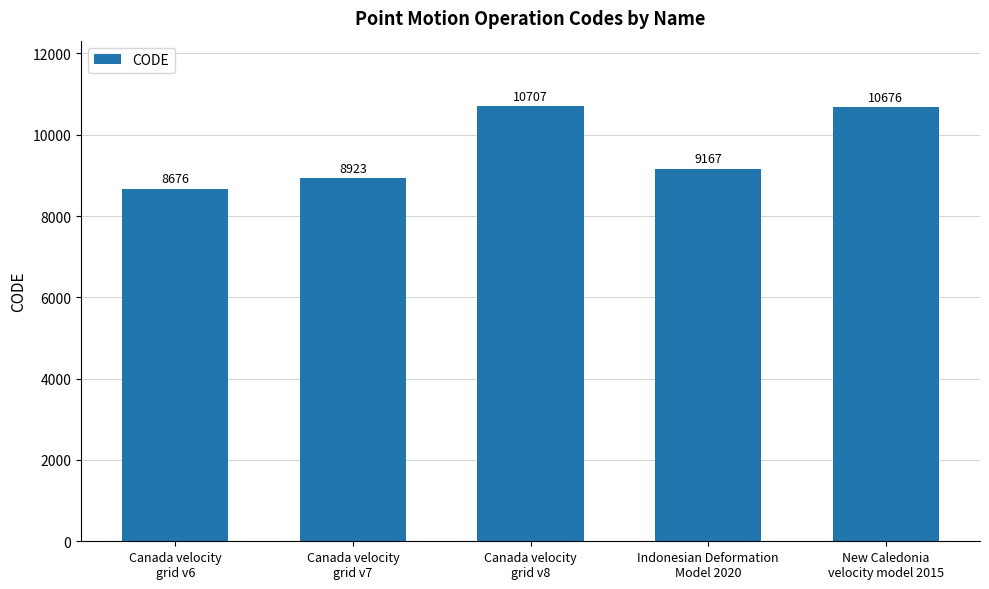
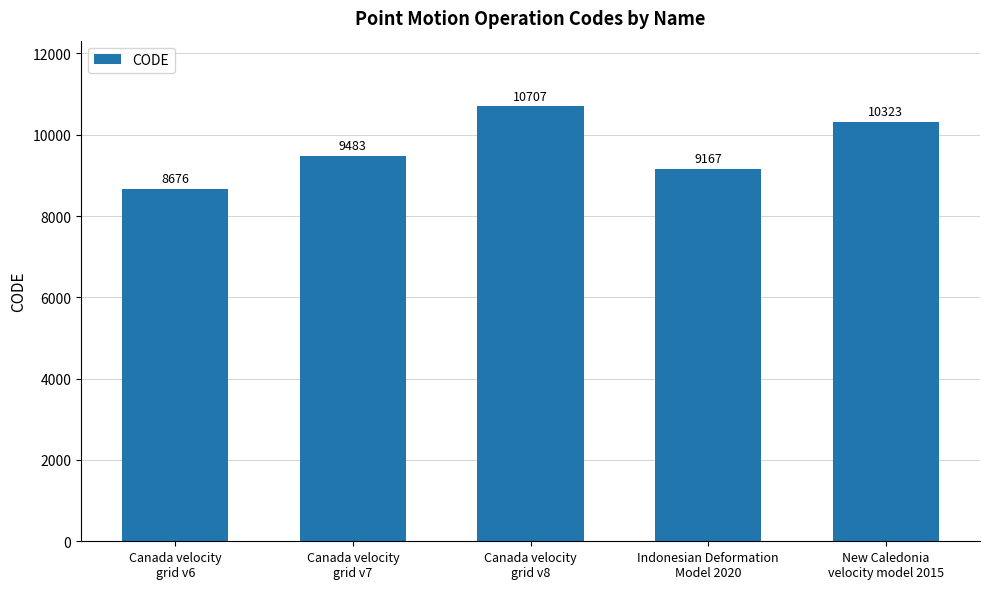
Canada velocity grid v7: 8923 -> 9483
New Caledonia velocity model 2015: 10676 -> 10323
